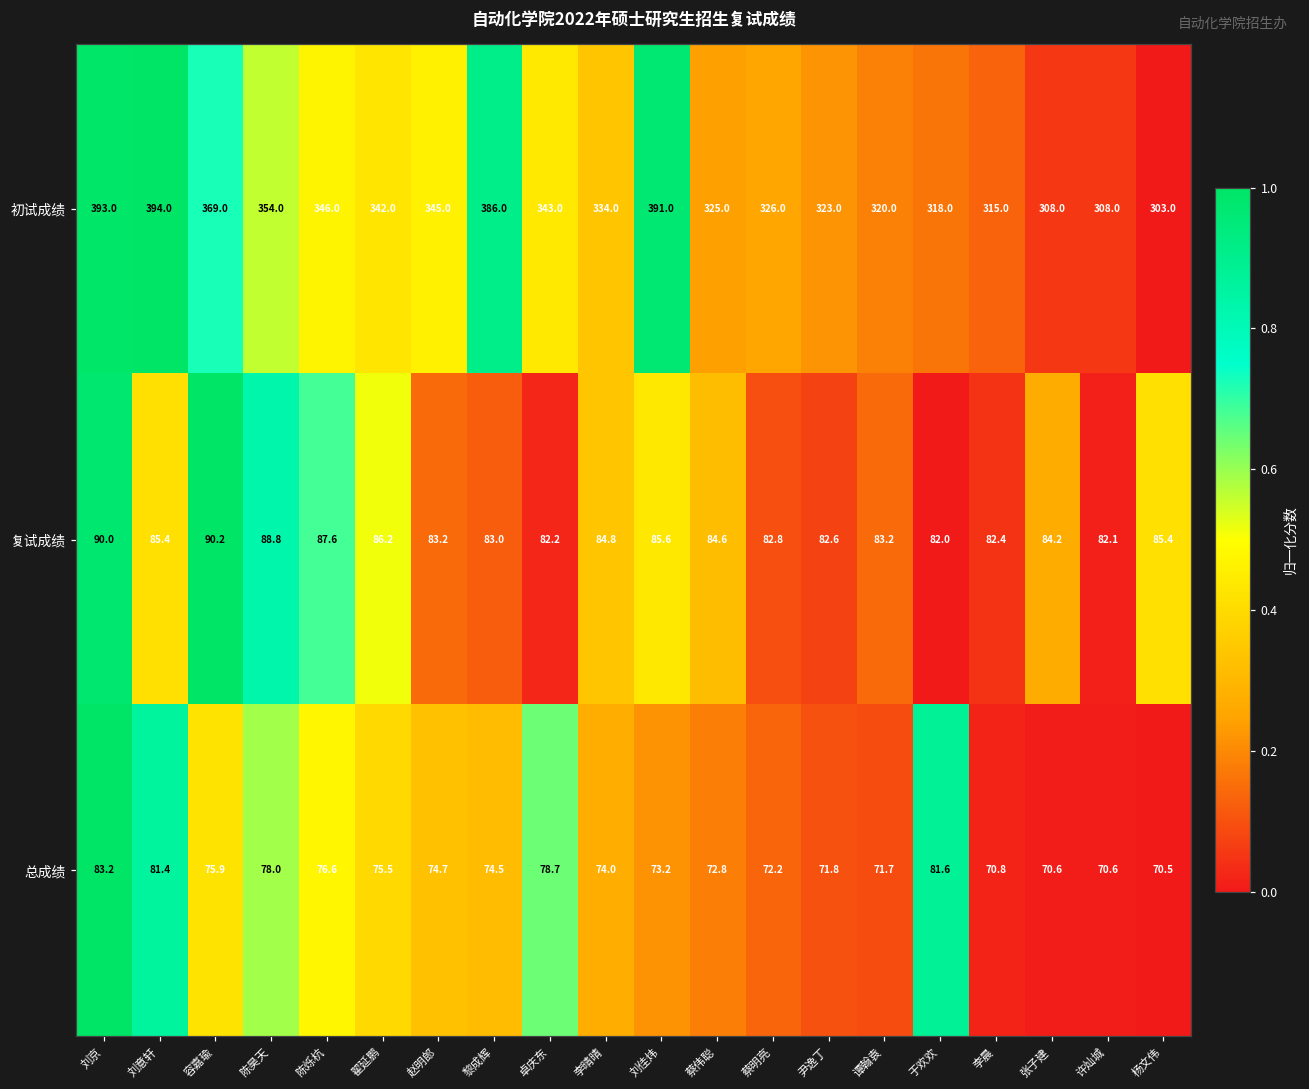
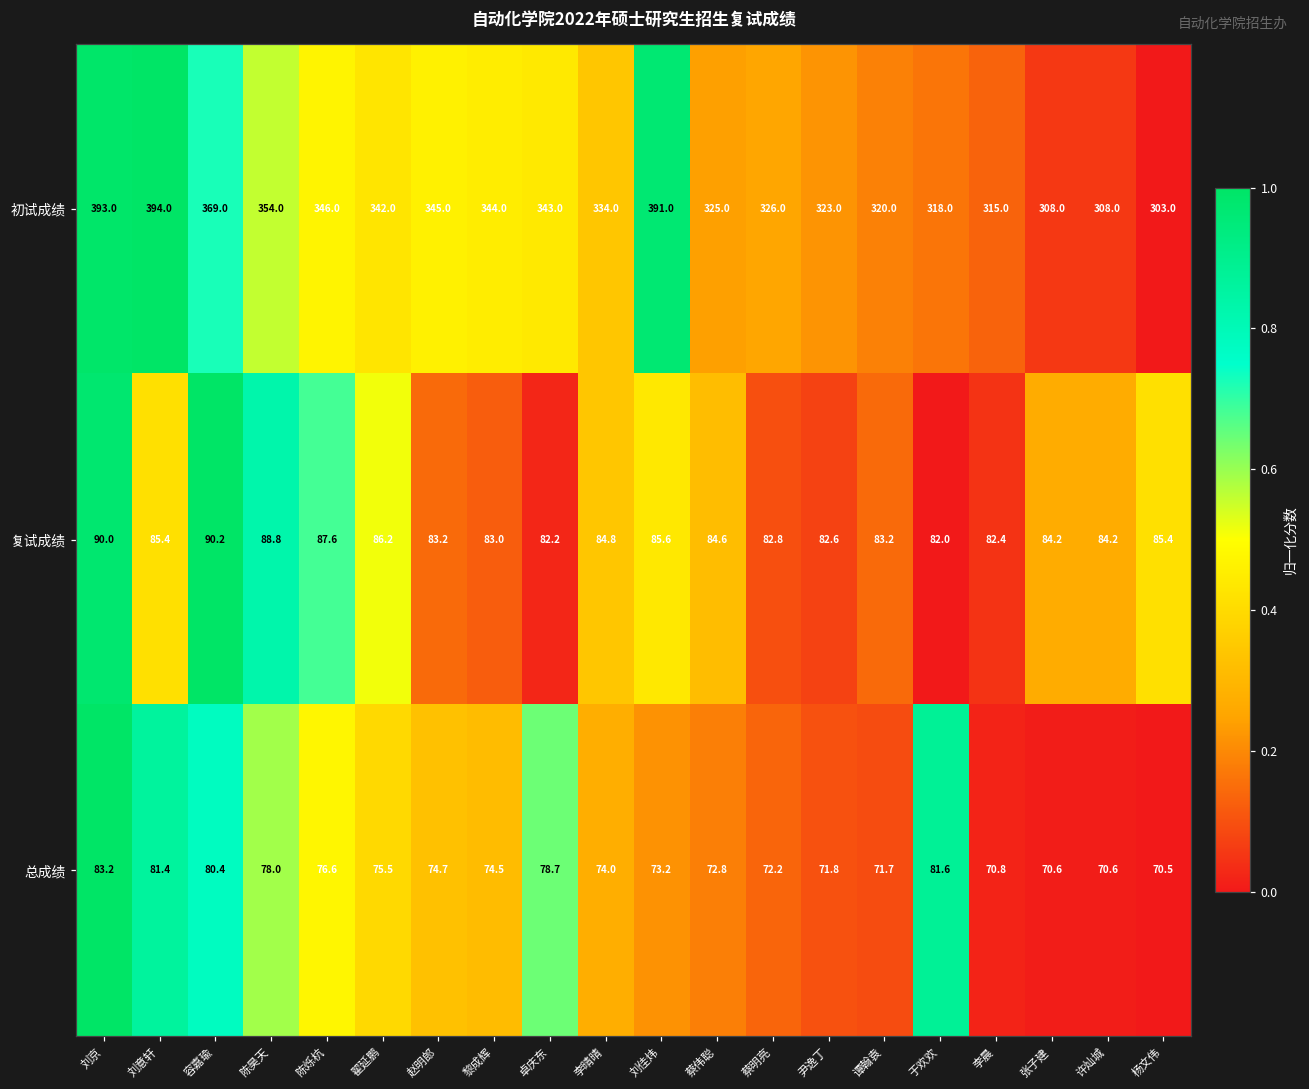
初试成绩, 黎成辉: 386.0 -> 344.0
复试成绩, 许灿城: 82.1 -> 84.2
总成绩, 容嘉瑜: 75.9 -> 80.4
